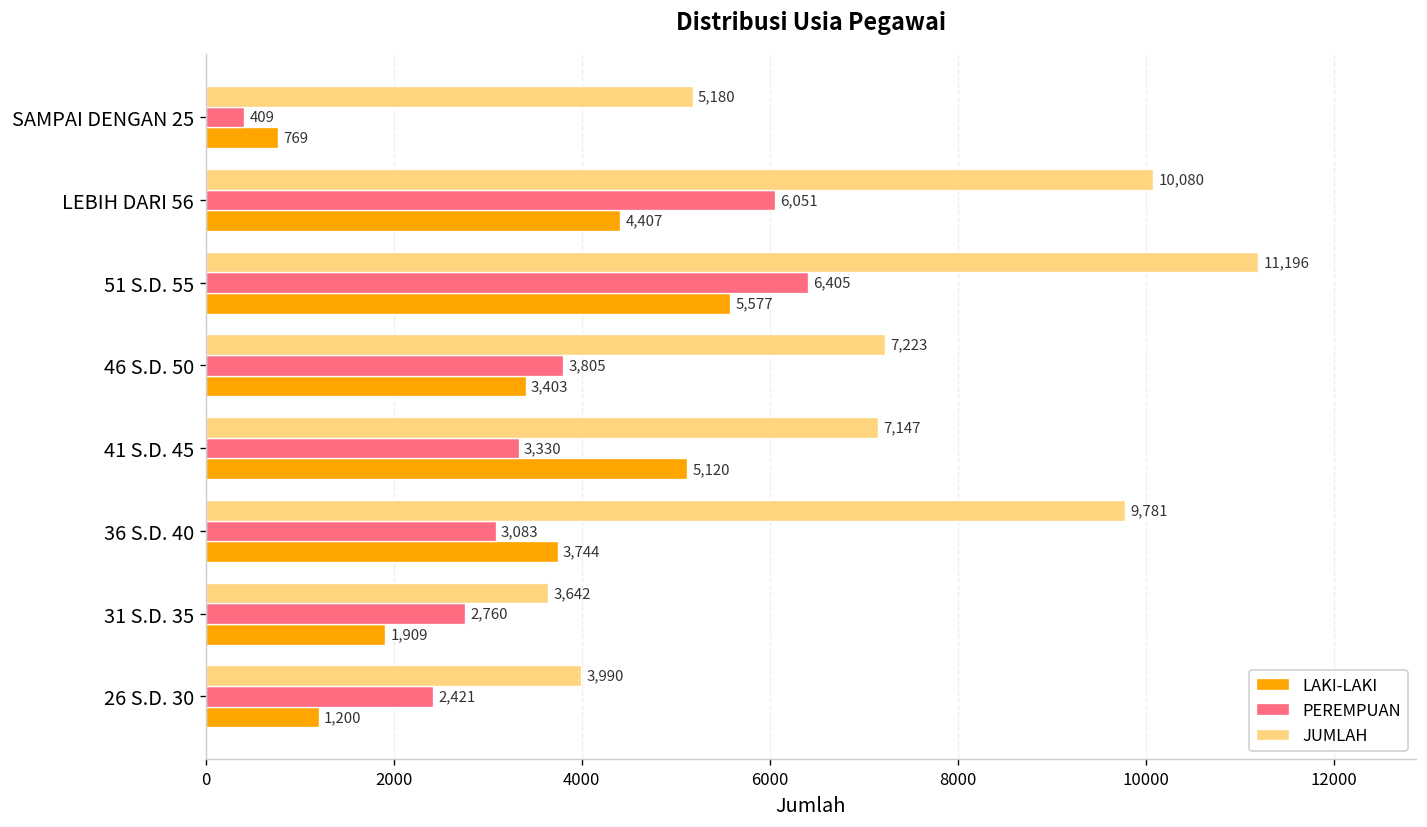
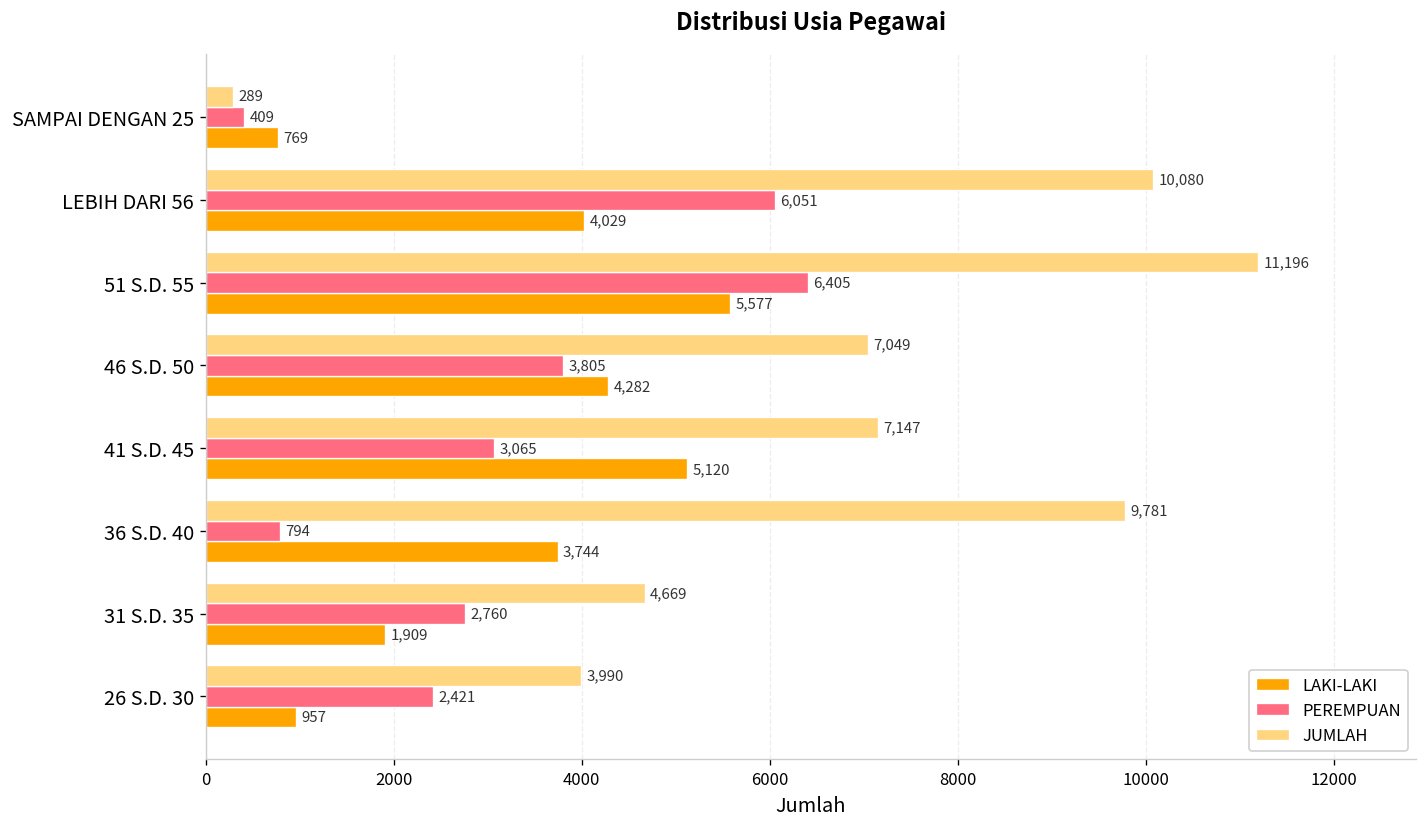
JUMLAH, SAMPAI DENGAN 25: 5,180 -> 289
LAKI-LAKI, LEBIH DARI 56: 4,407 -> 4,029
JUMLAH, 46 S.D. 50: 7,223 -> 7,049
LAKI-LAKI, 46 S.D. 50: 3,403 -> 4,282
PEREMPUAN, 41 S.D. 45: 3,330 -> 3,065
PEREMPUAN, 36 S.D. 40: 3,083 -> 794
JUMLAH, 31 S.D. 35: 3,642 -> 4,669
LAKI-LAKI, 26 S.D. 30: 1,200 -> 957
